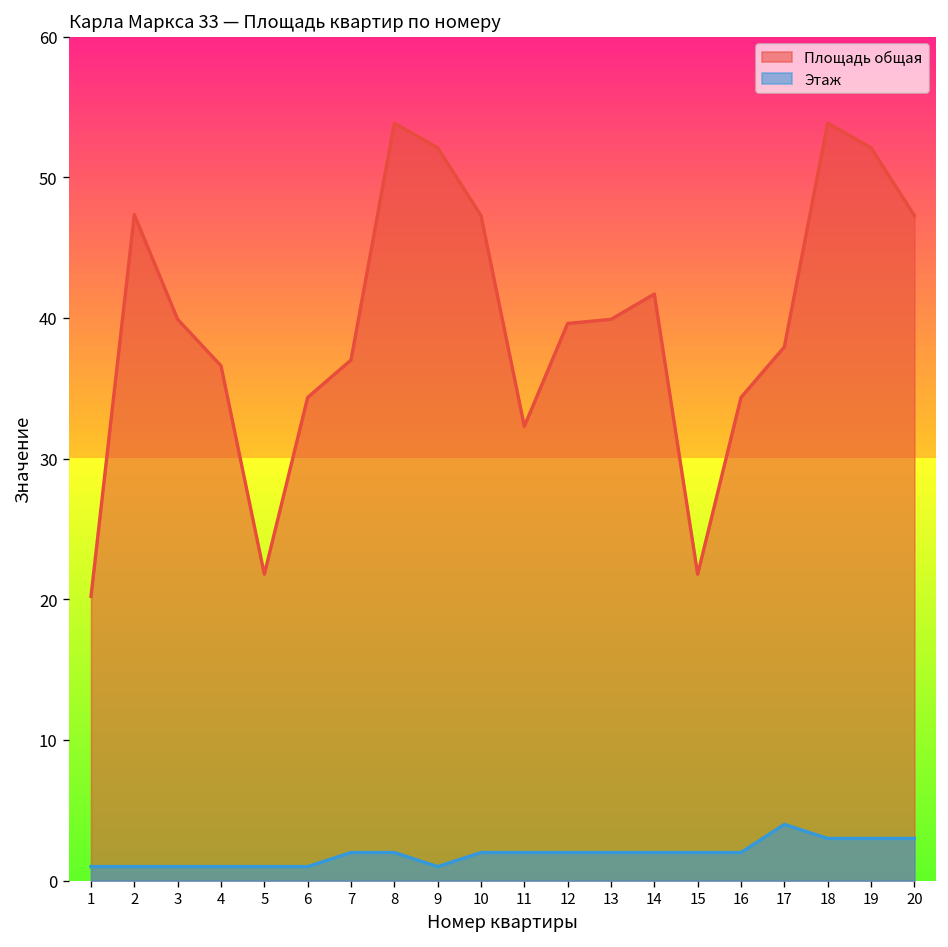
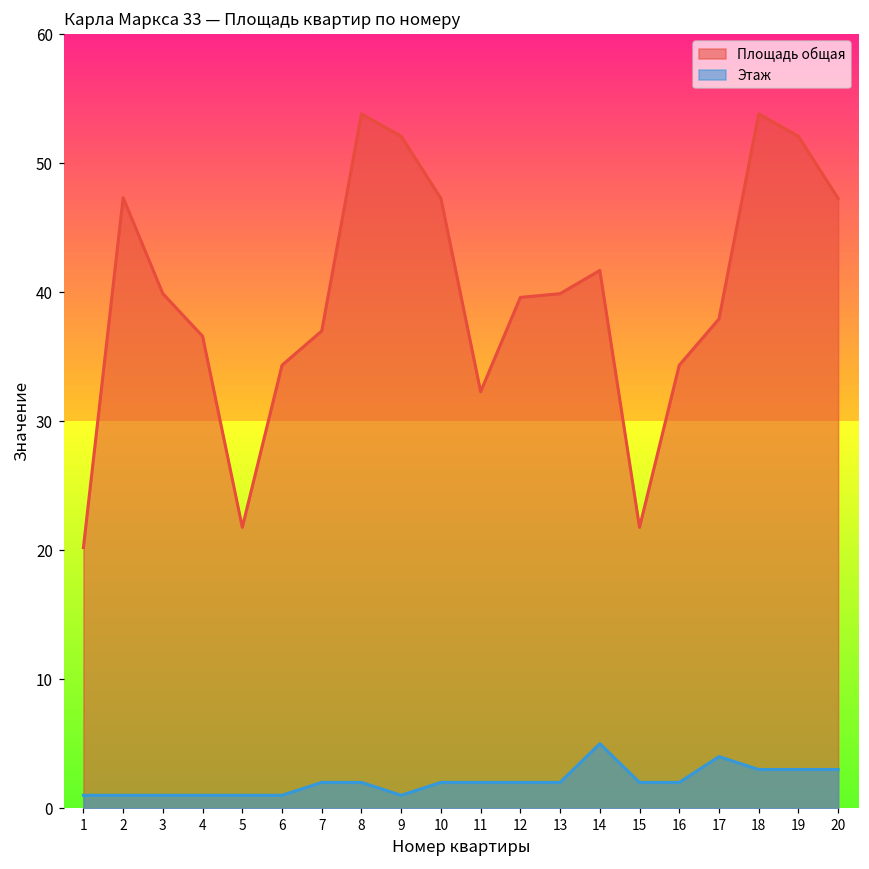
Этаж, 14: 2 -> 5
